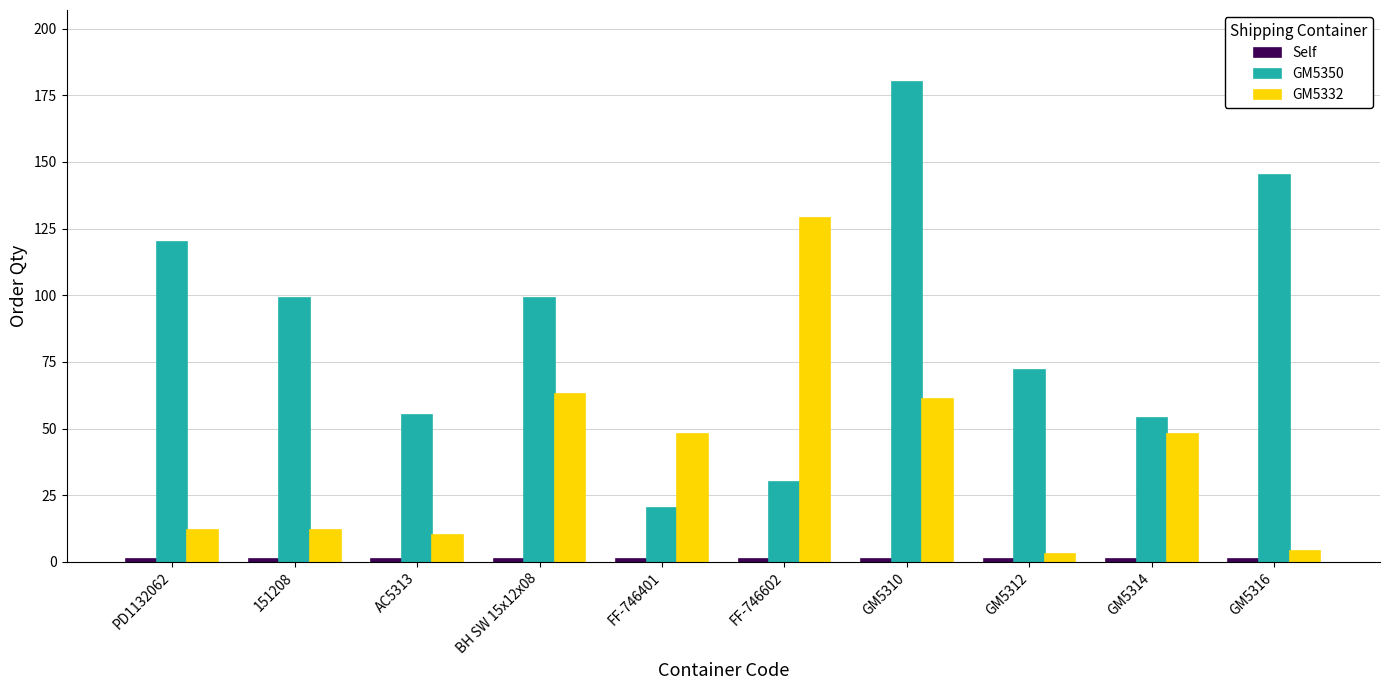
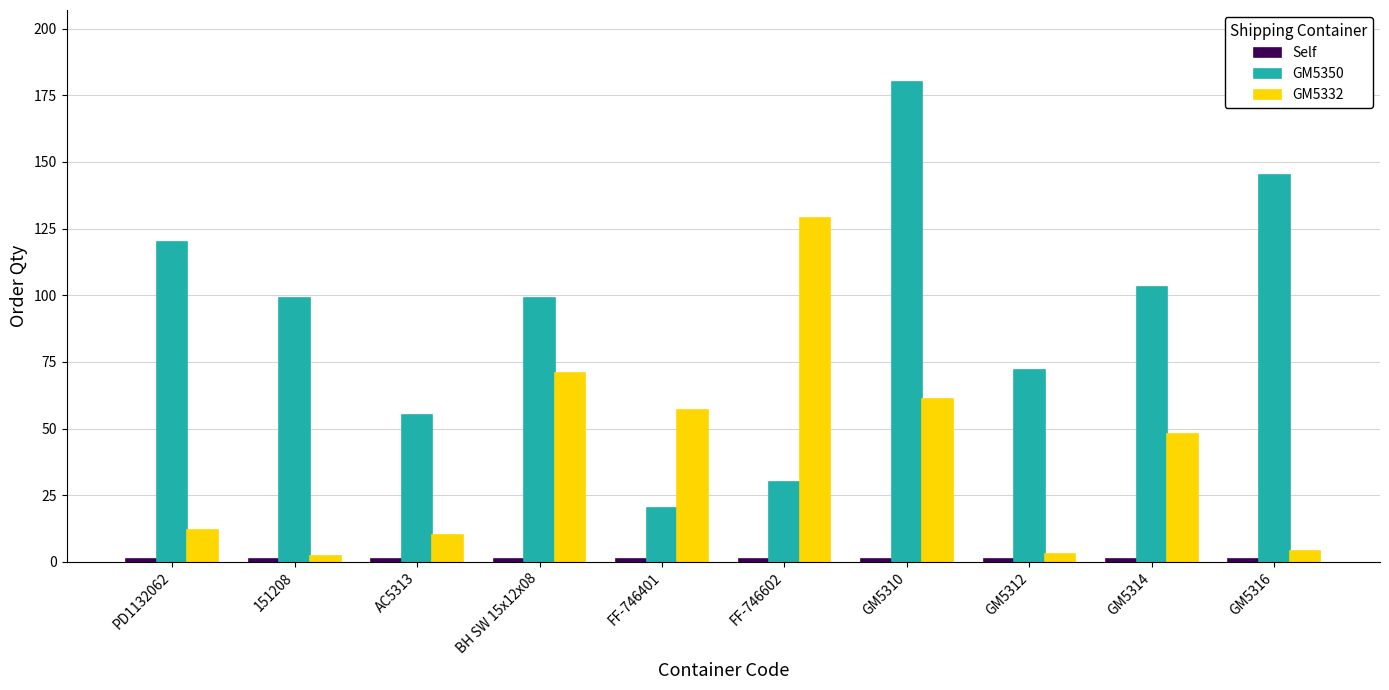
GM5332, 151208: 12 -> 2
GM5332, BH SW 15x12x08: 63 -> 71
GM5332, FF-746401: 48 -> 57
GM5350, GM5314: 54 -> 103
